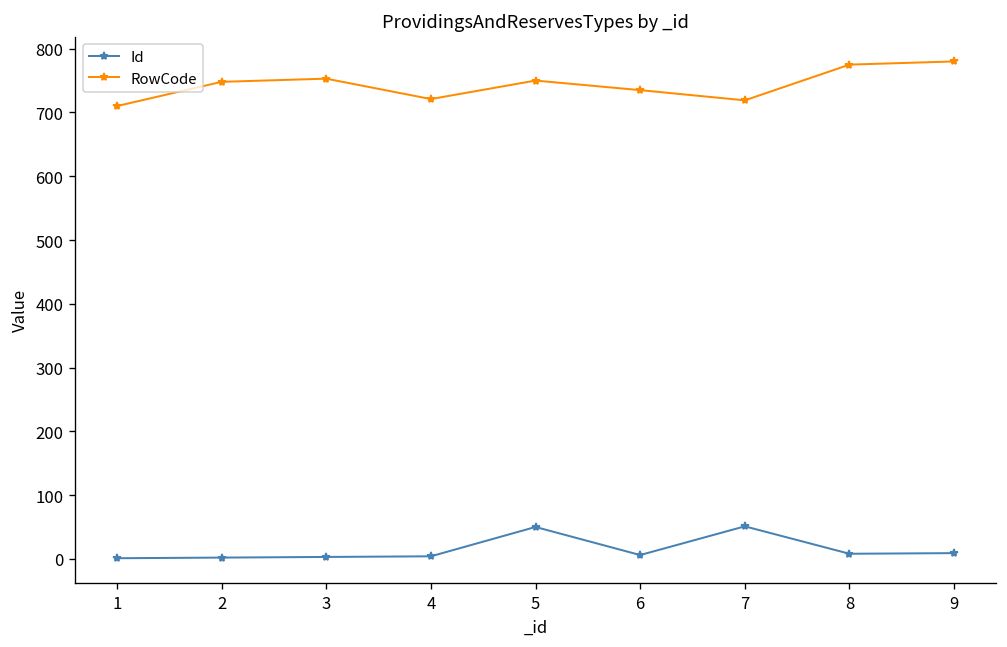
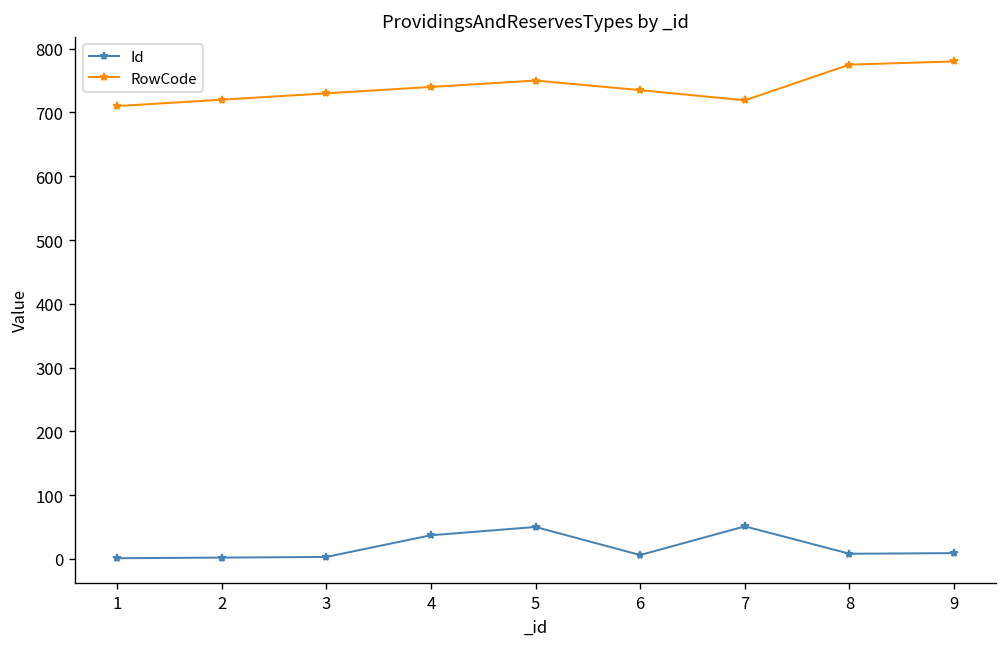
RowCode, 2: 750 -> 720
RowCode, 3: 750 -> 730
Id, 4: 0 -> 40
RowCode, 4: 720 -> 740
